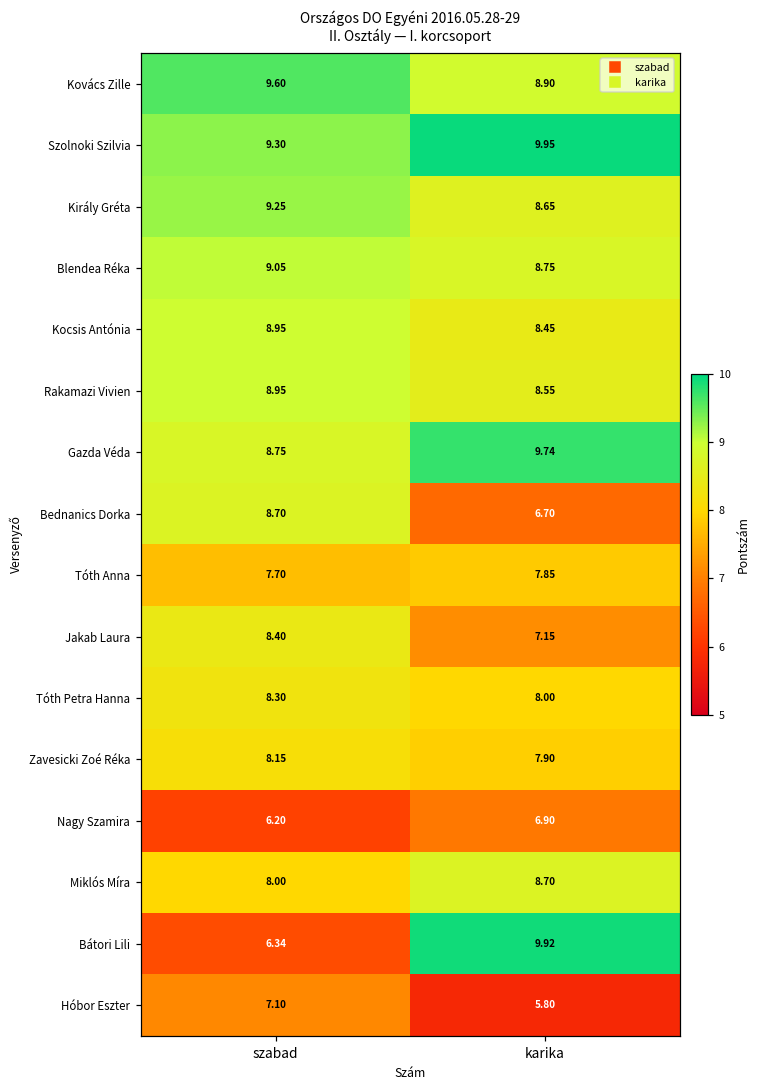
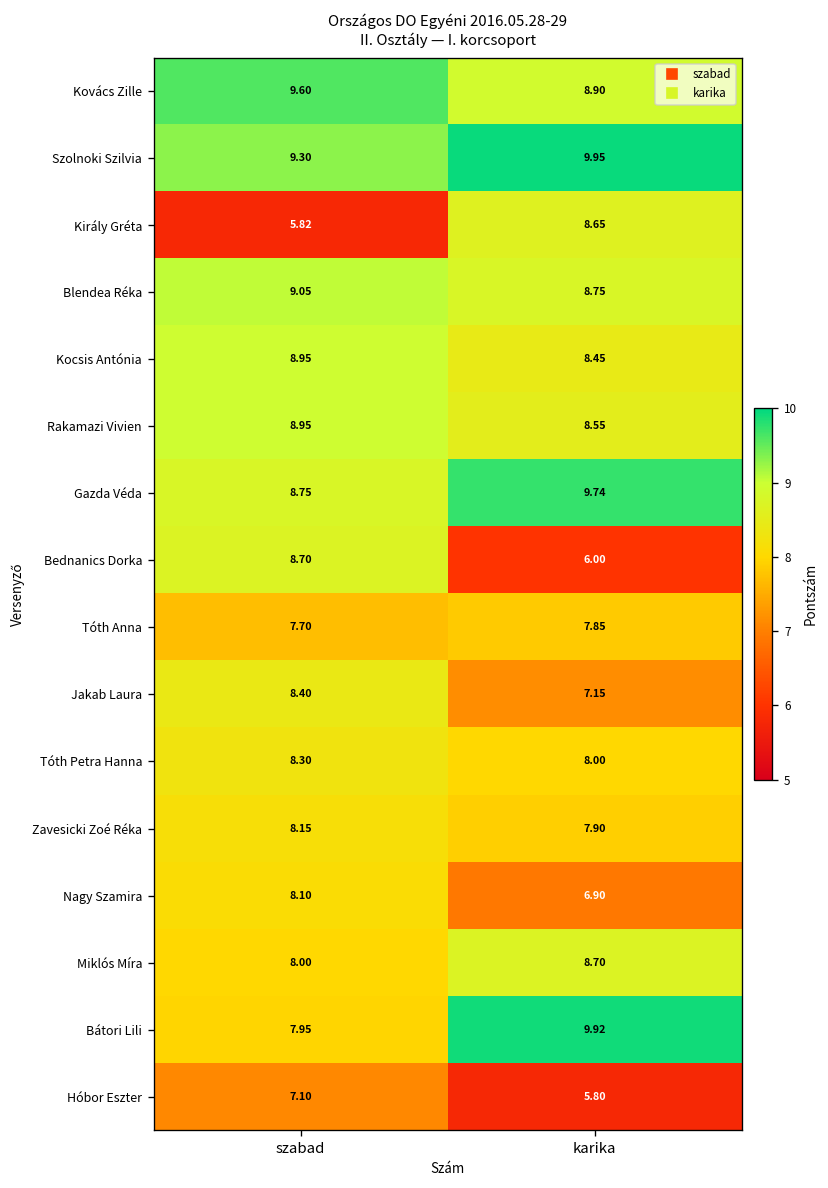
Király Gréta, szabad: 9.25 -> 5.82
Bednanics Dorka, karika: 6.70 -> 6.00
Nagy Szamira, szabad: 6.20 -> 8.10
Bátori Lili, szabad: 6.34 -> 7.95
